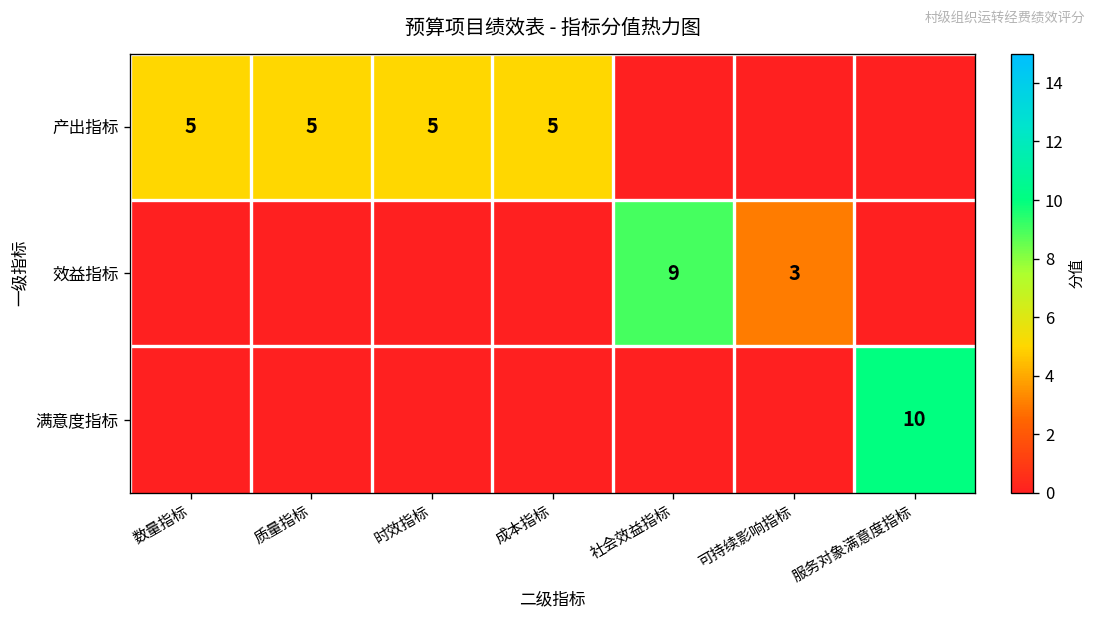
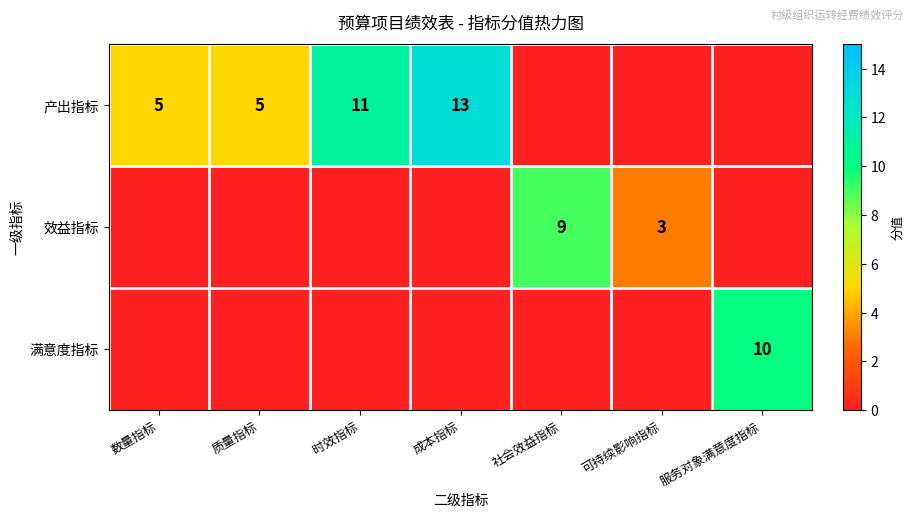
产出指标, 时效指标: 5 -> 11
产出指标, 成本指标: 5 -> 13
